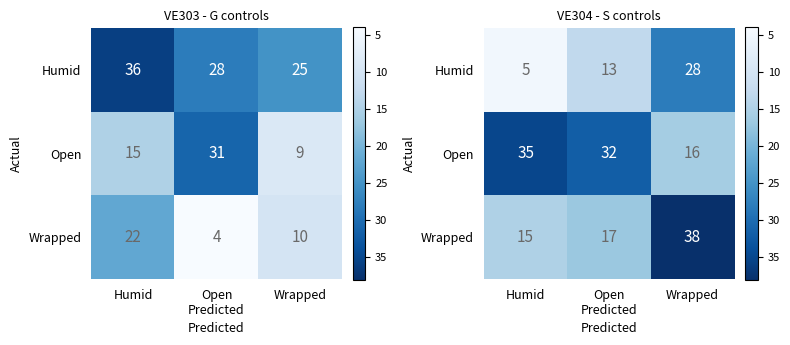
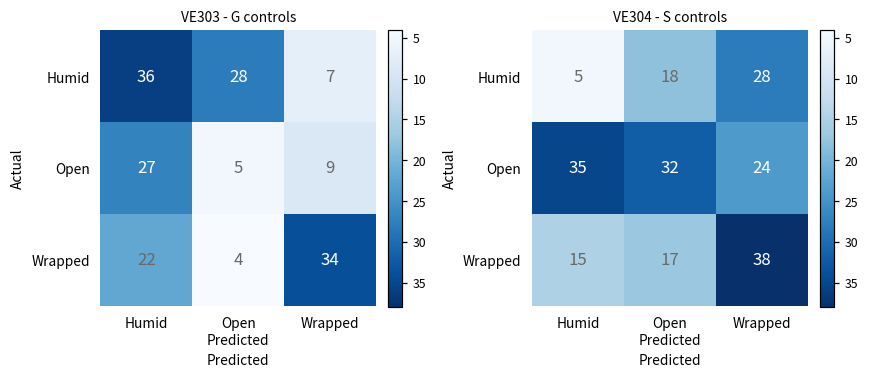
VE303 - G controls, Humid, Wrapped: 25 -> 7
VE303 - G controls, Open, Humid: 15 -> 27
VE303 - G controls, Open, Open Predicted: 31 -> 5
VE303 - G controls, Wrapped, Wrapped: 10 -> 34
VE304 - S controls, Humid, Open Predicted: 13 -> 18
VE304 - S controls, Open, Wrapped: 16 -> 24
